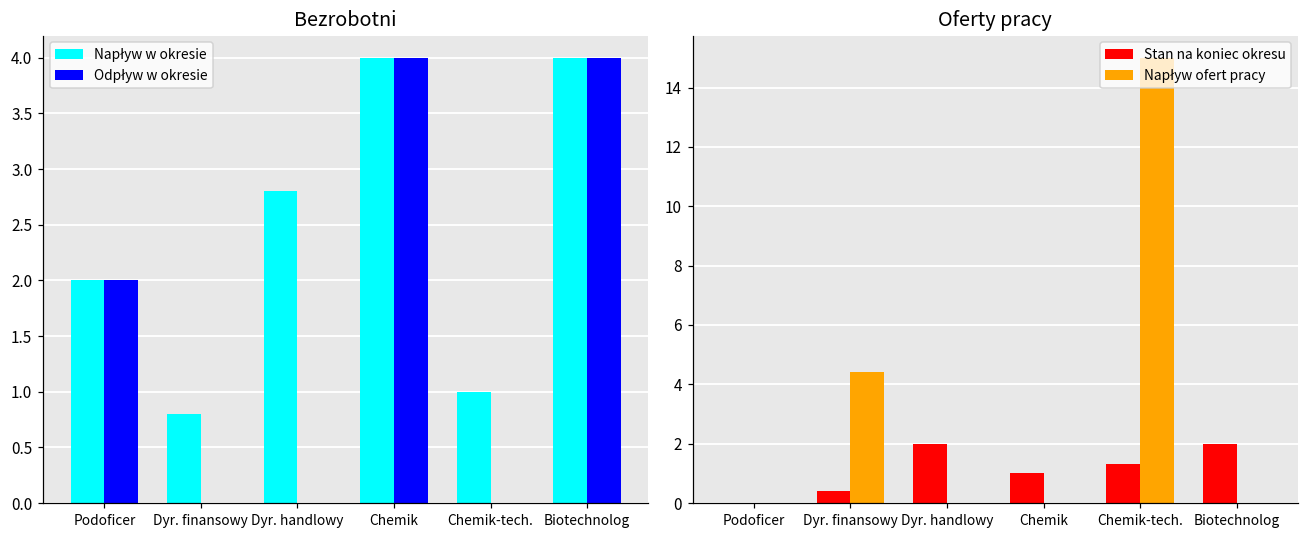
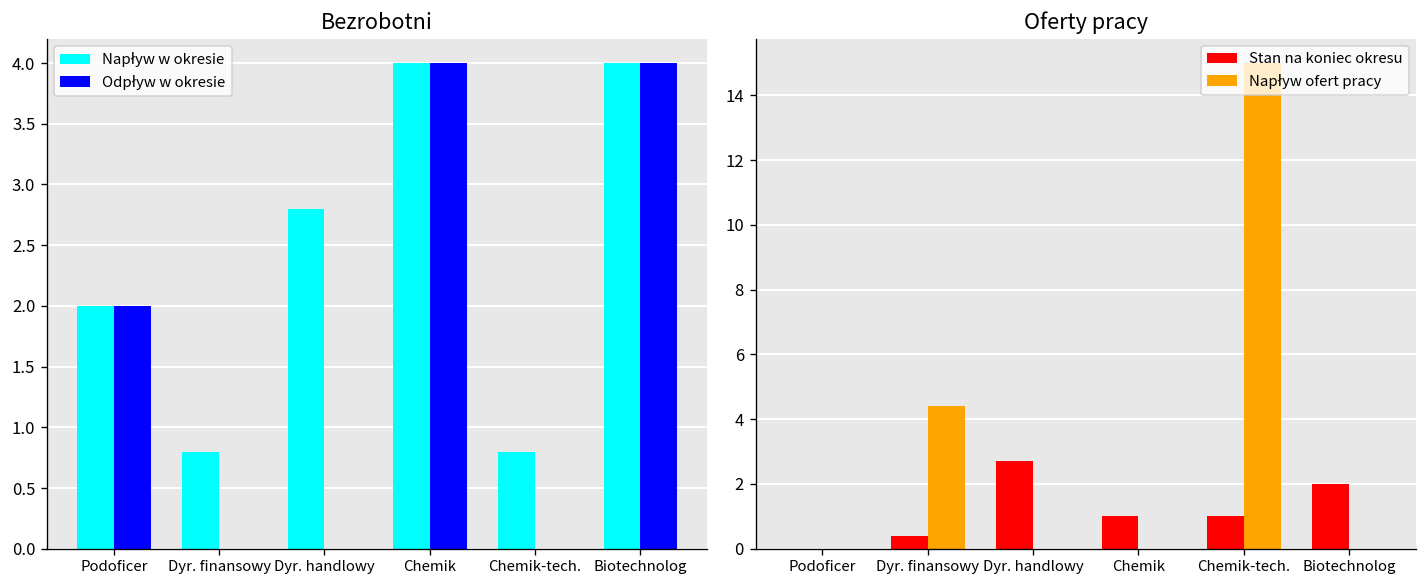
Bezrobotni, Napływ w okresie, Chemik-tech.: 1.0 -> 0.8
Oferty pracy, Stan na koniec okresu, Dyr. handlowy: 2.0 -> 2.7
Oferty pracy, Stan na koniec okresu, Chemik-tech.: 1.3 -> 1.0
